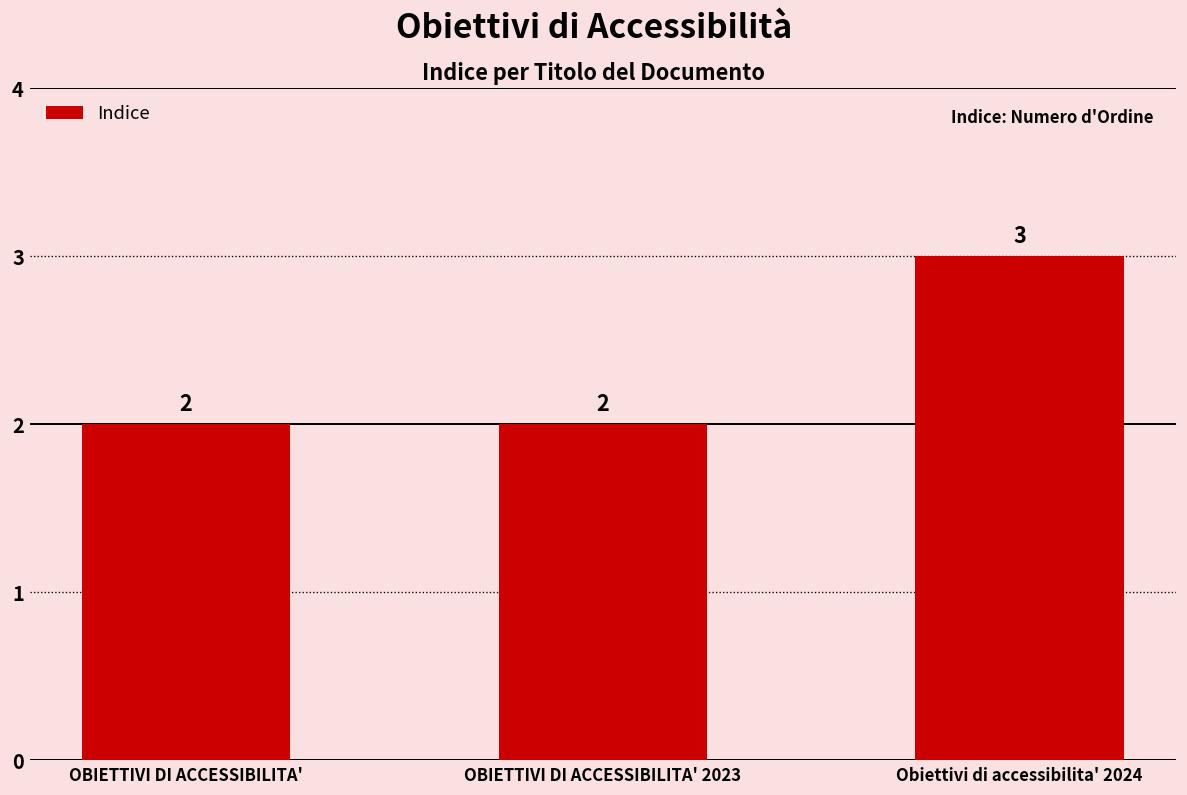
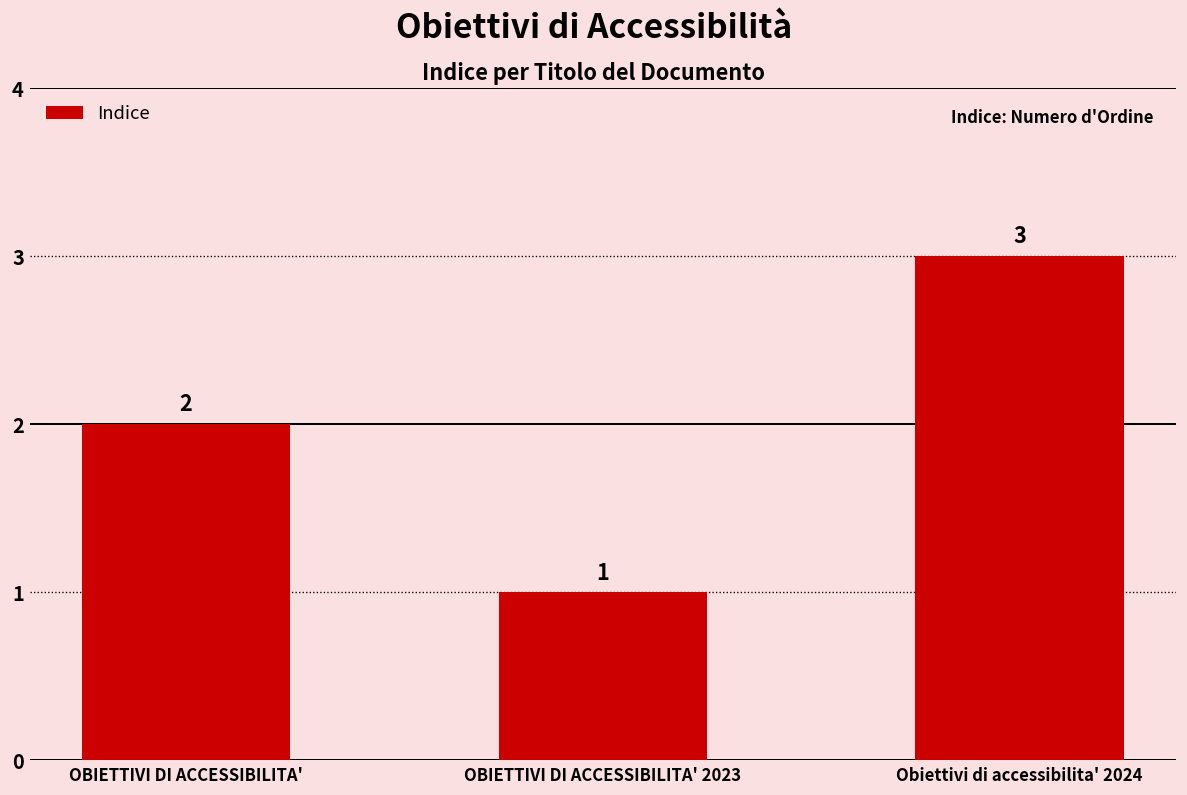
OBIETTIVI DI ACCESSIBILITA' 2023: 2 -> 1
